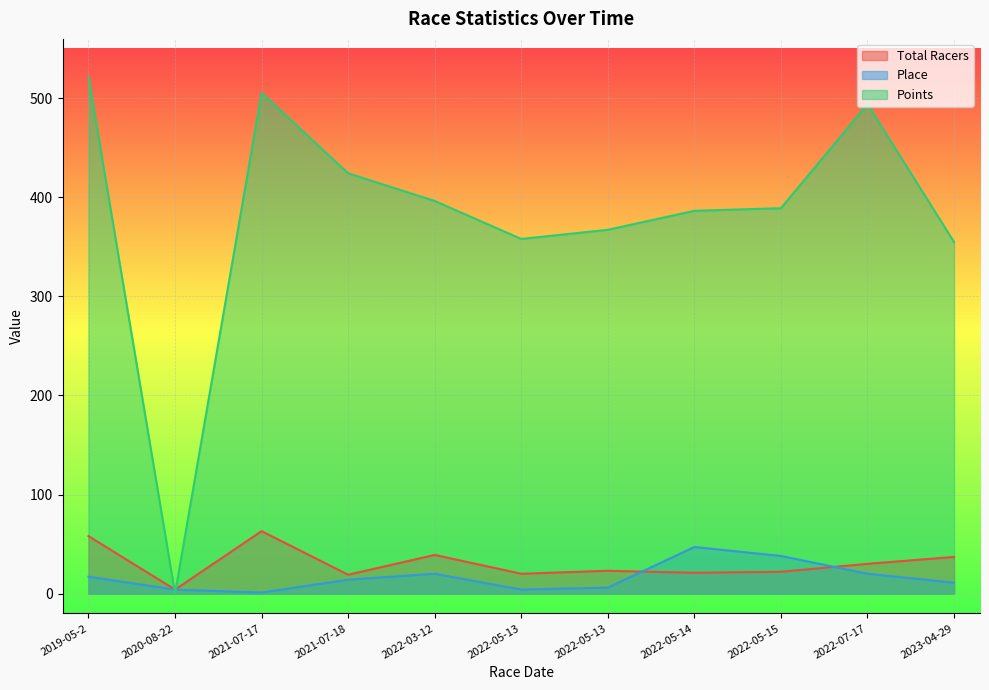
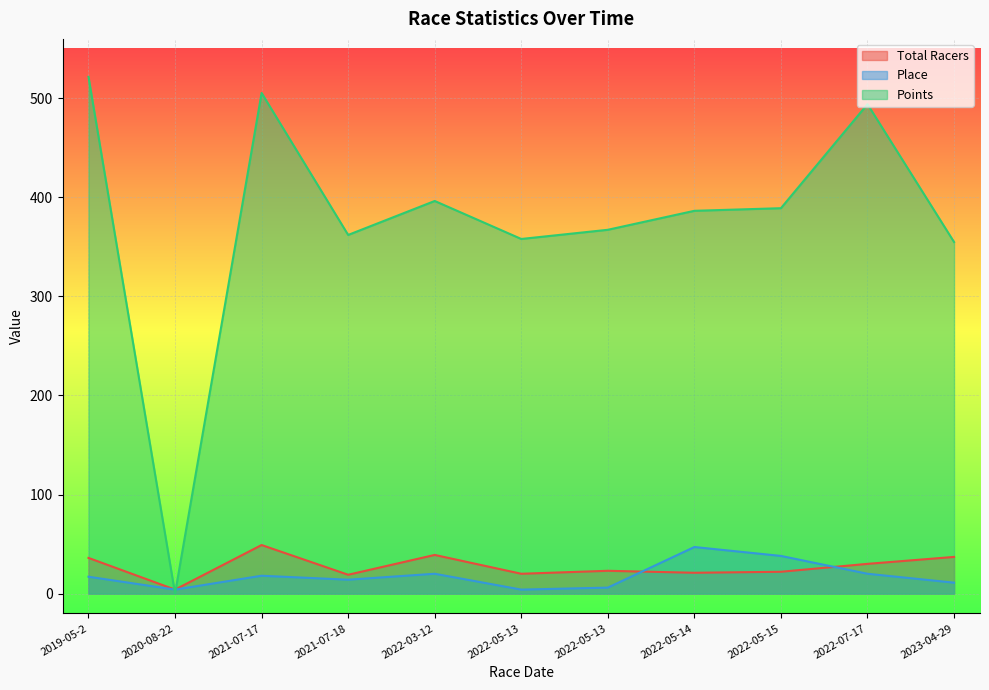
Total Racers, 2019-05-2: 60 -> 40
Total Racers, 2021-07-17: 60 -> 50
Place, 2021-07-17: 0 -> 20
Points, 2021-07-18: 420 -> 360
